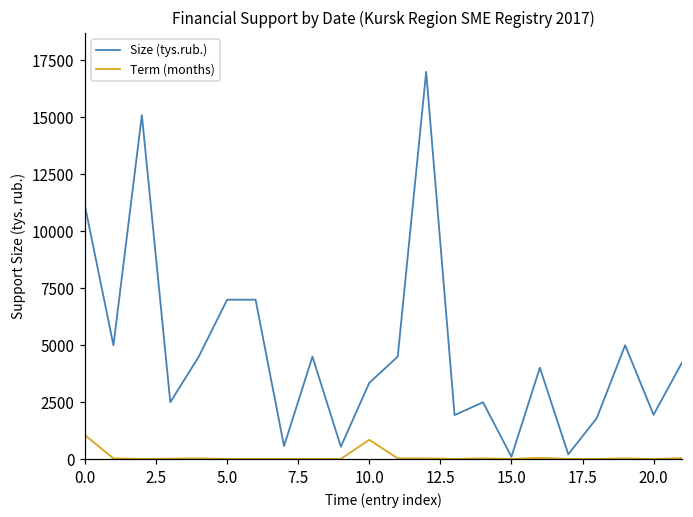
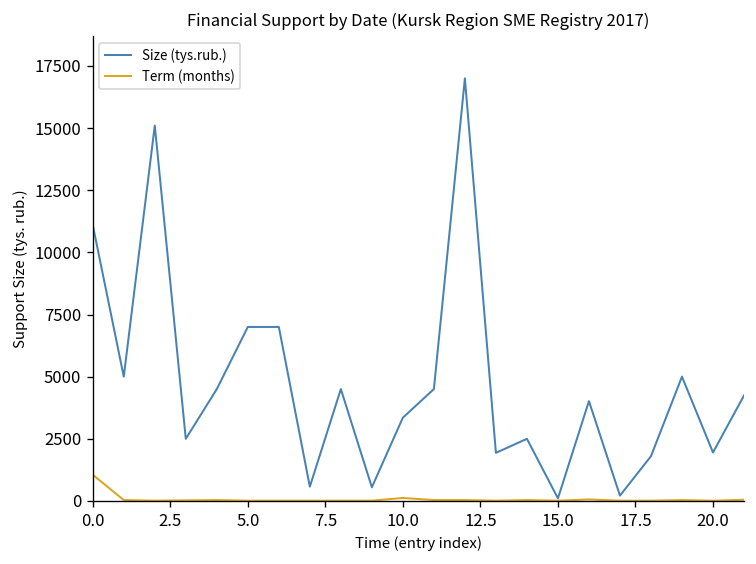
Term (months), 10.0: 900 -> 100
